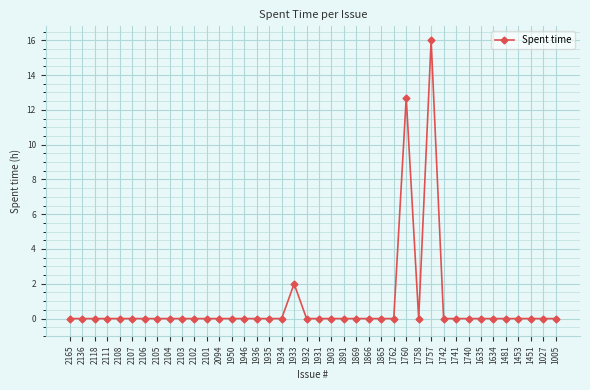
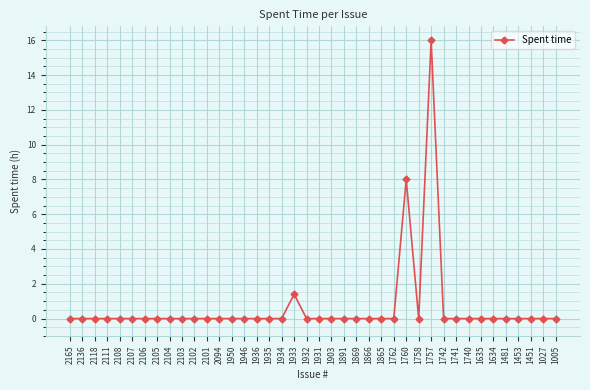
1933: 2.0 -> 1.4
1760: 12.7 -> 8.0
